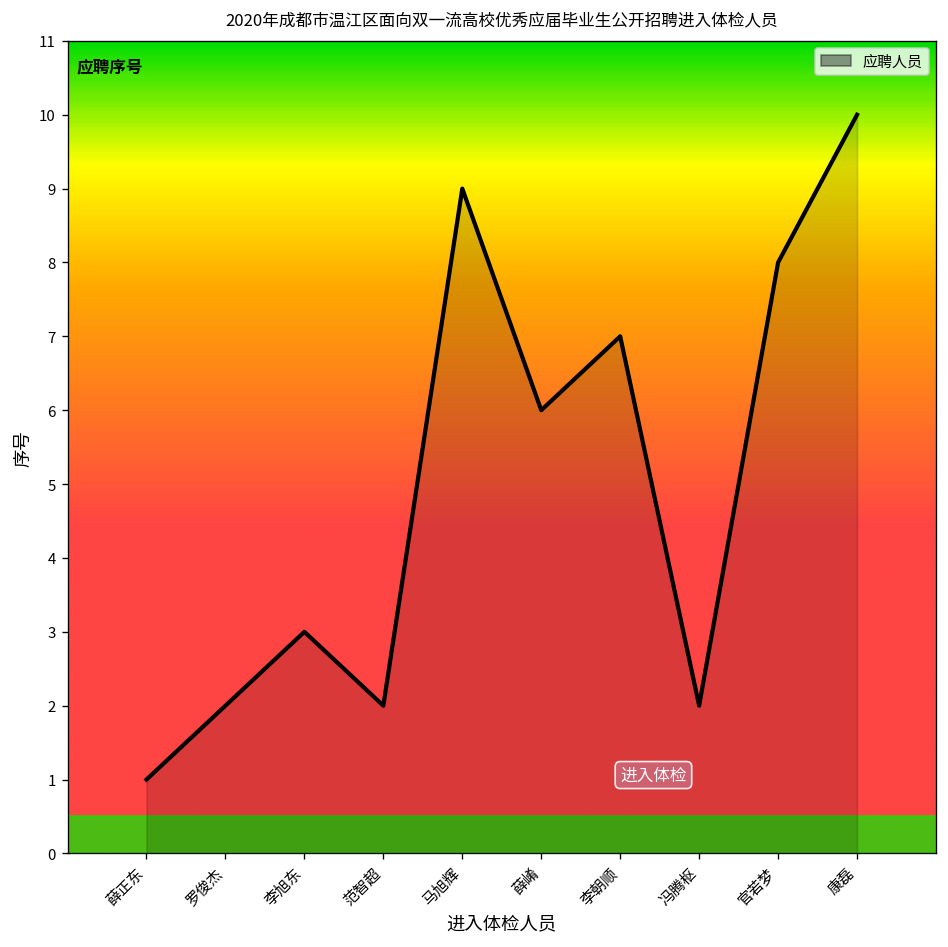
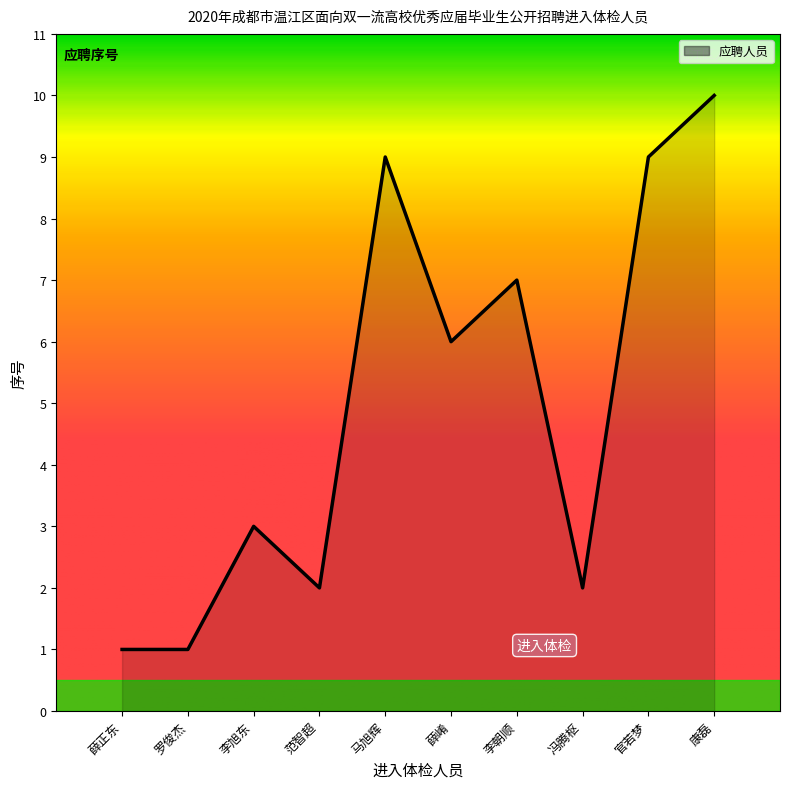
罗俊杰: 2 -> 1
官若梦: 8 -> 9
